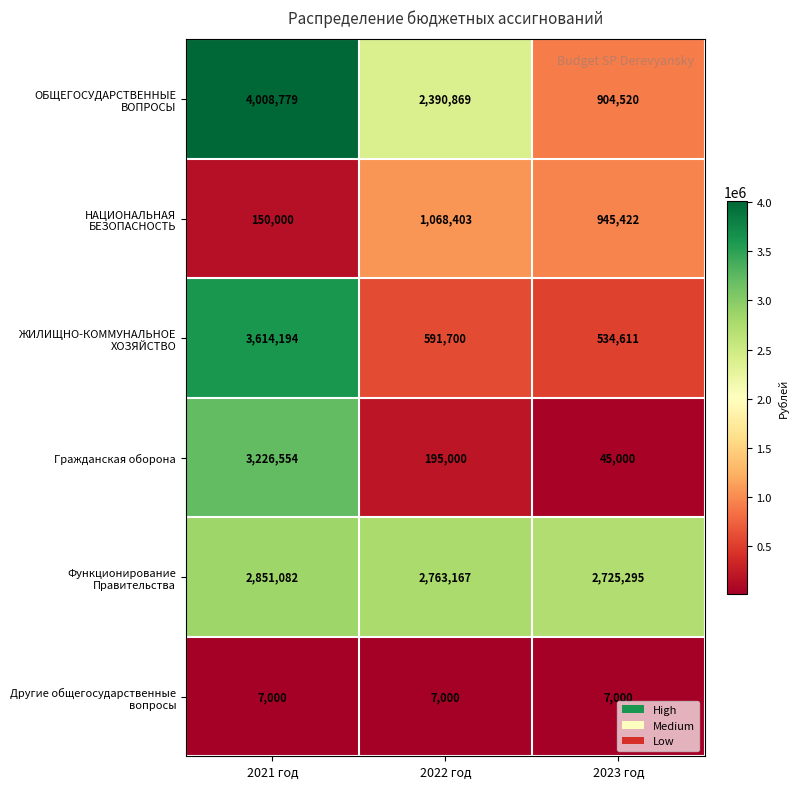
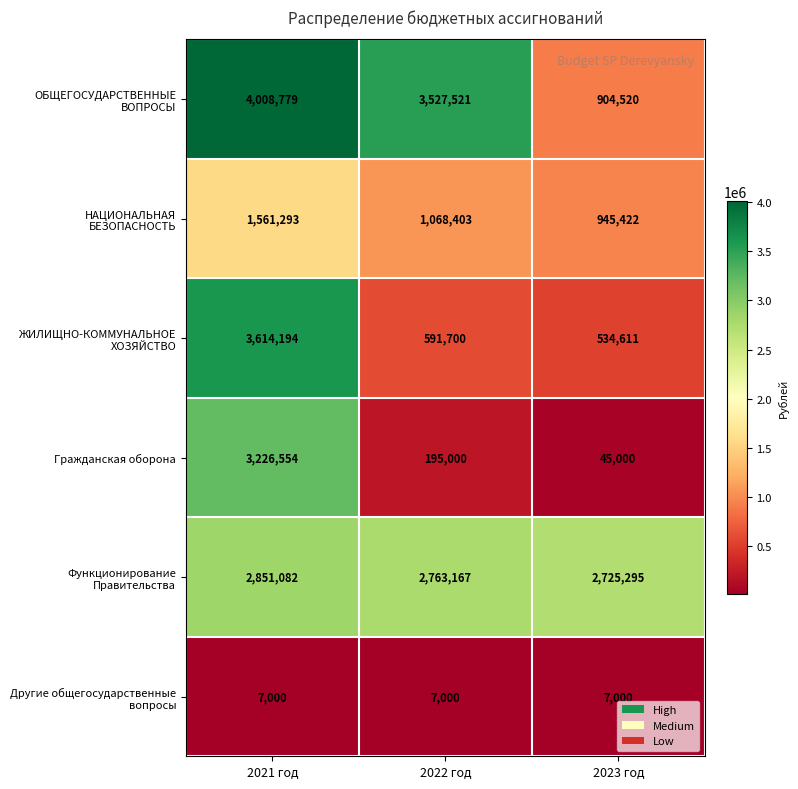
ОБЩЕГОСУДАРСТВЕННЫЕ ВОПРОСЫ, 2022 год: 2,390,869 -> 3,527,521
НАЦИОНАЛЬНАЯ БЕЗОПАСНОСТЬ, 2021 год: 150,000 -> 1,561,293
